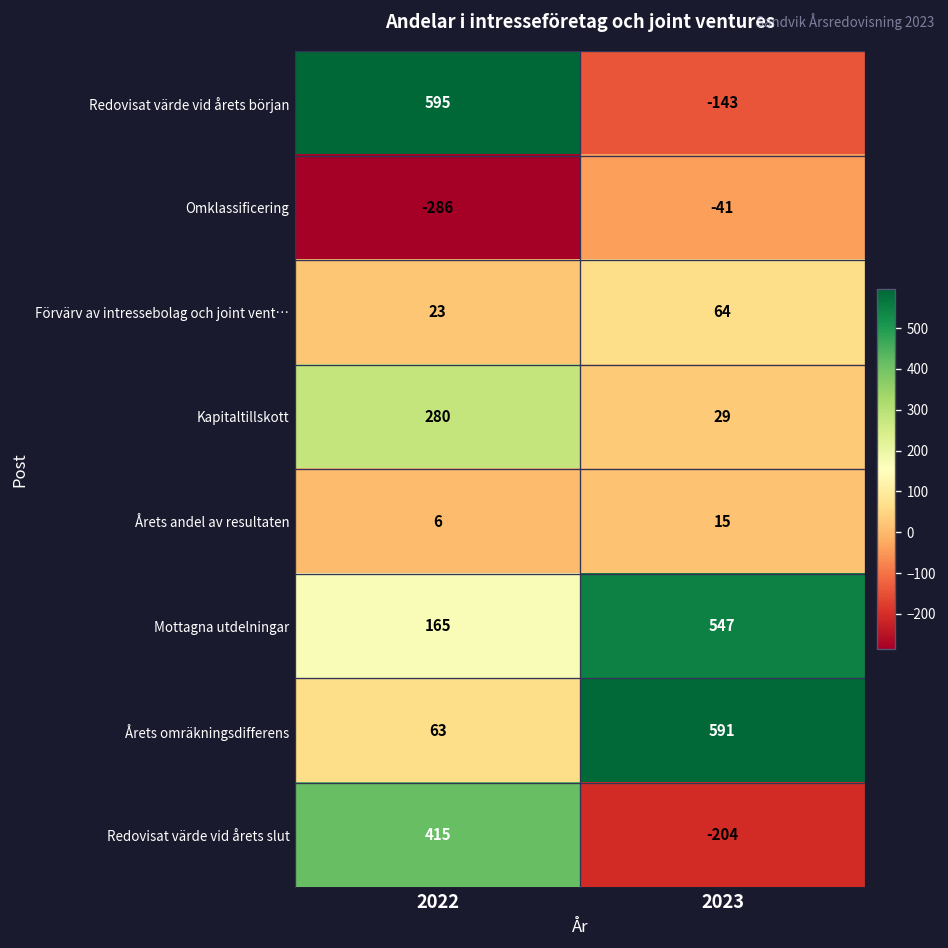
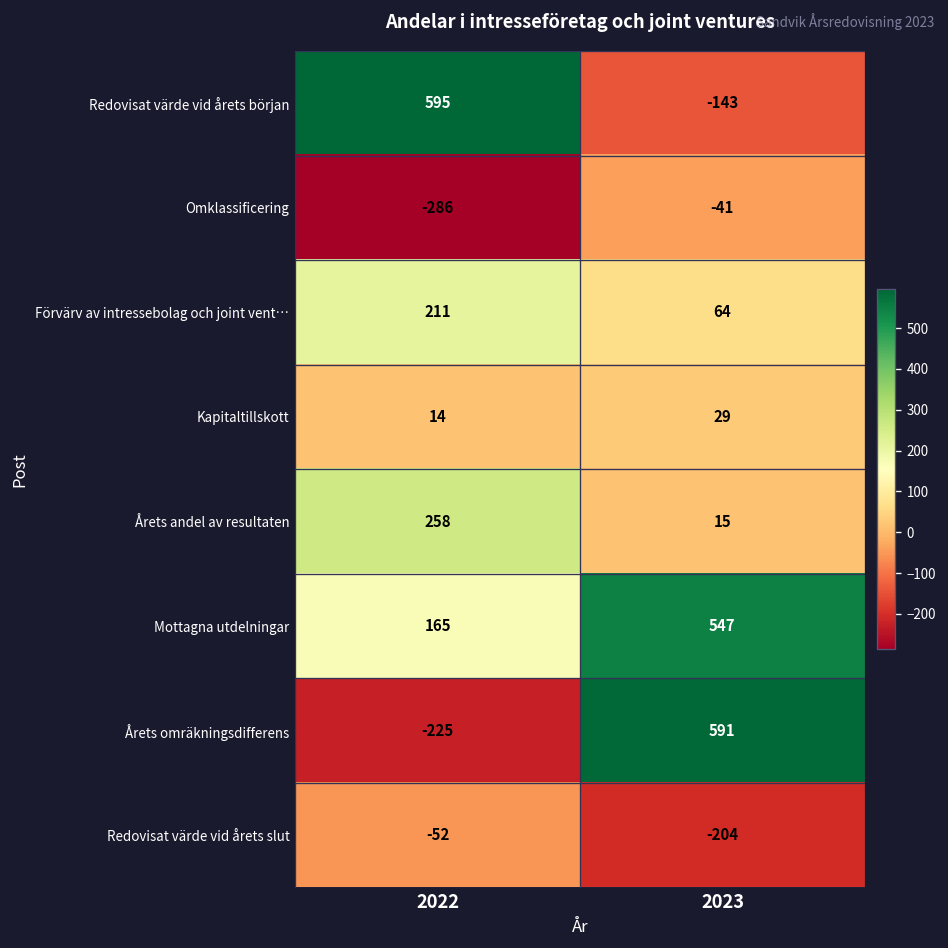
Förvärv av intressebolag och joint vent…, 2022: 23 -> 211
Kapitaltillskott, 2022: 280 -> 14
Årets andel av resultaten, 2022: 6 -> 258
Årets omräkningsdifferens, 2022: 63 -> -225
Redovisat värde vid årets slut, 2022: 415 -> -52
